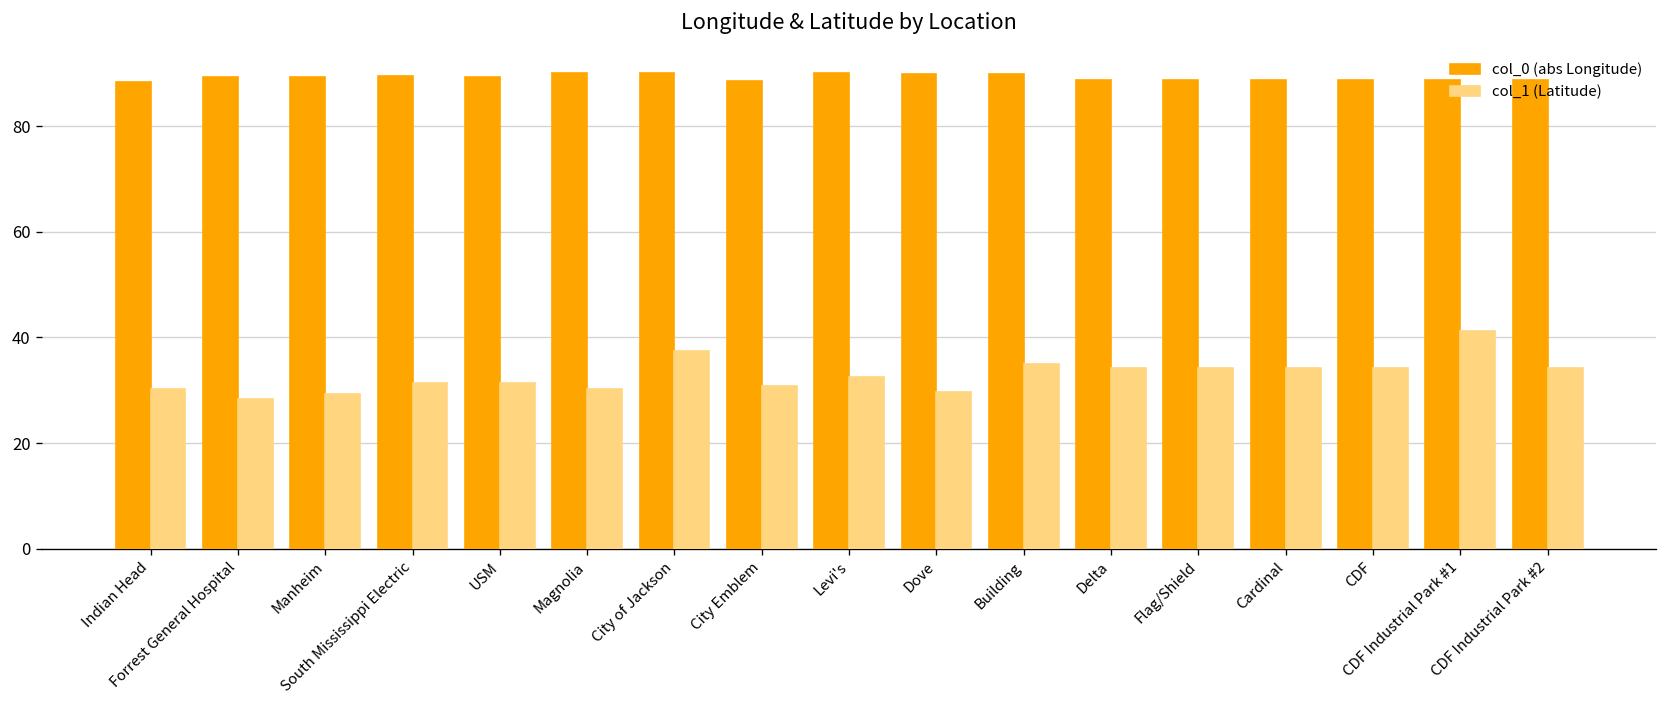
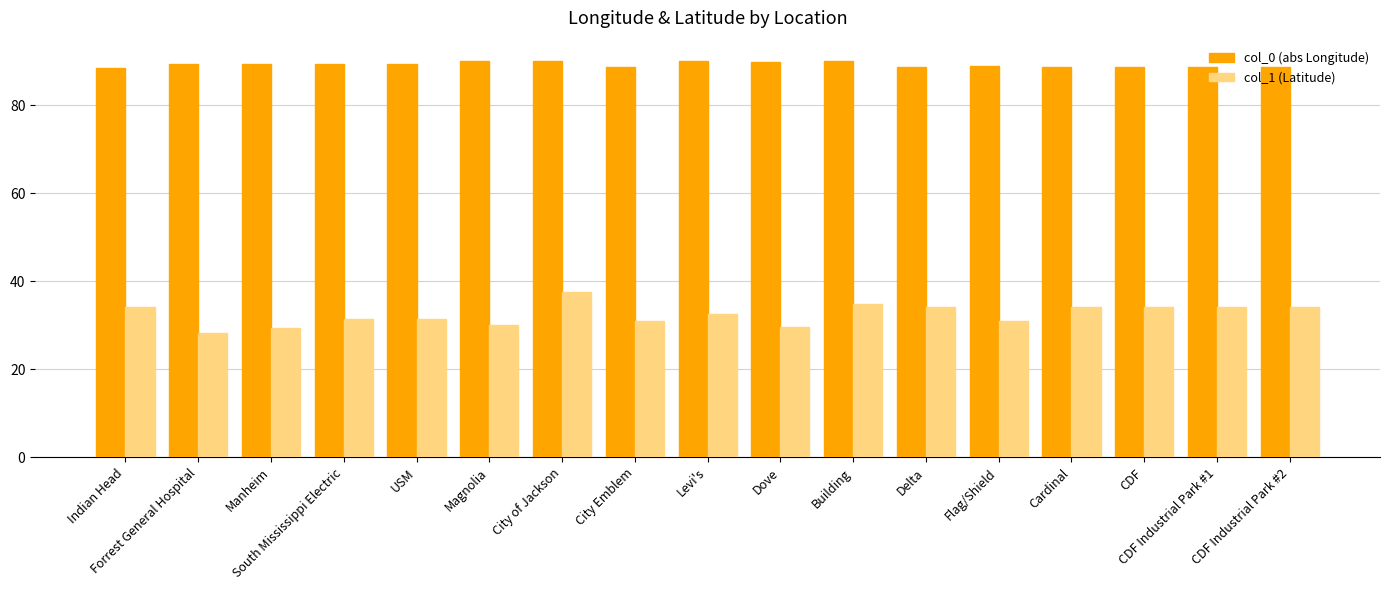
col_1 (Latitude), Indian Head: 30 -> 34
col_1 (Latitude), Flag/Shield: 34 -> 31
col_1 (Latitude), CDF Industrial Park #1: 41 -> 34
